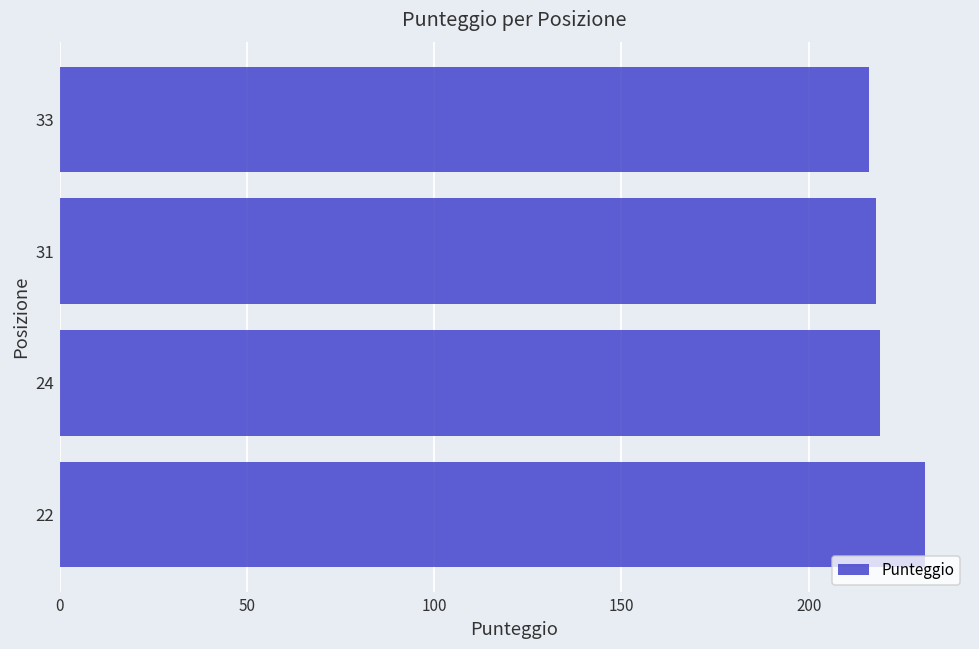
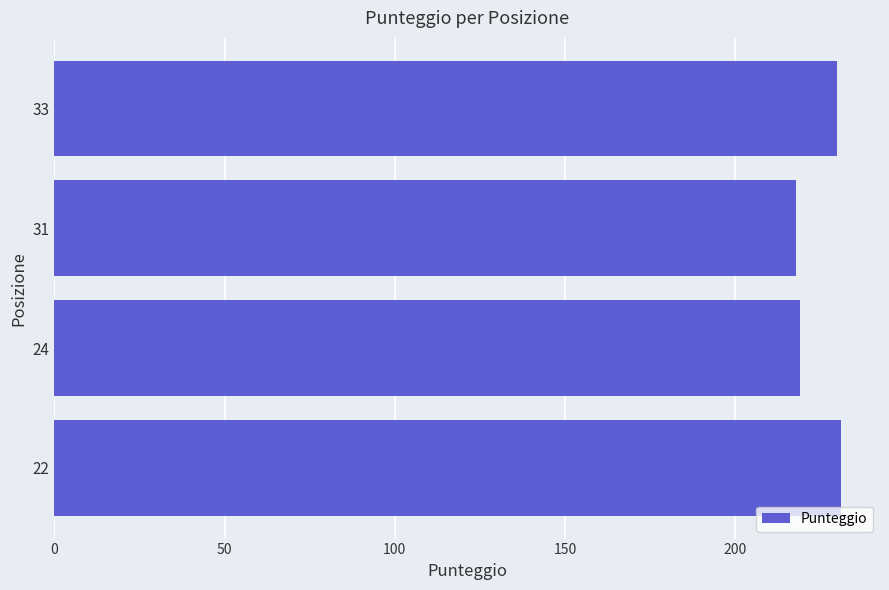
33: 216 -> 230
